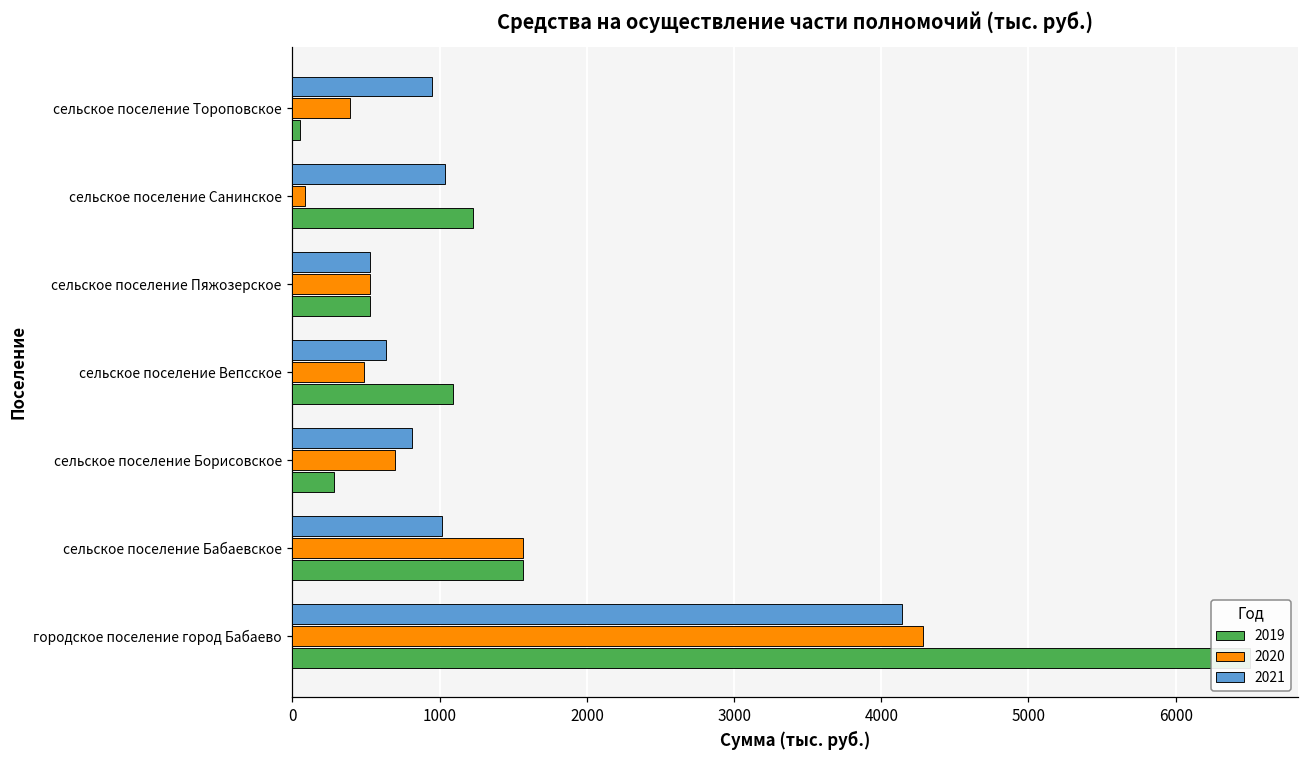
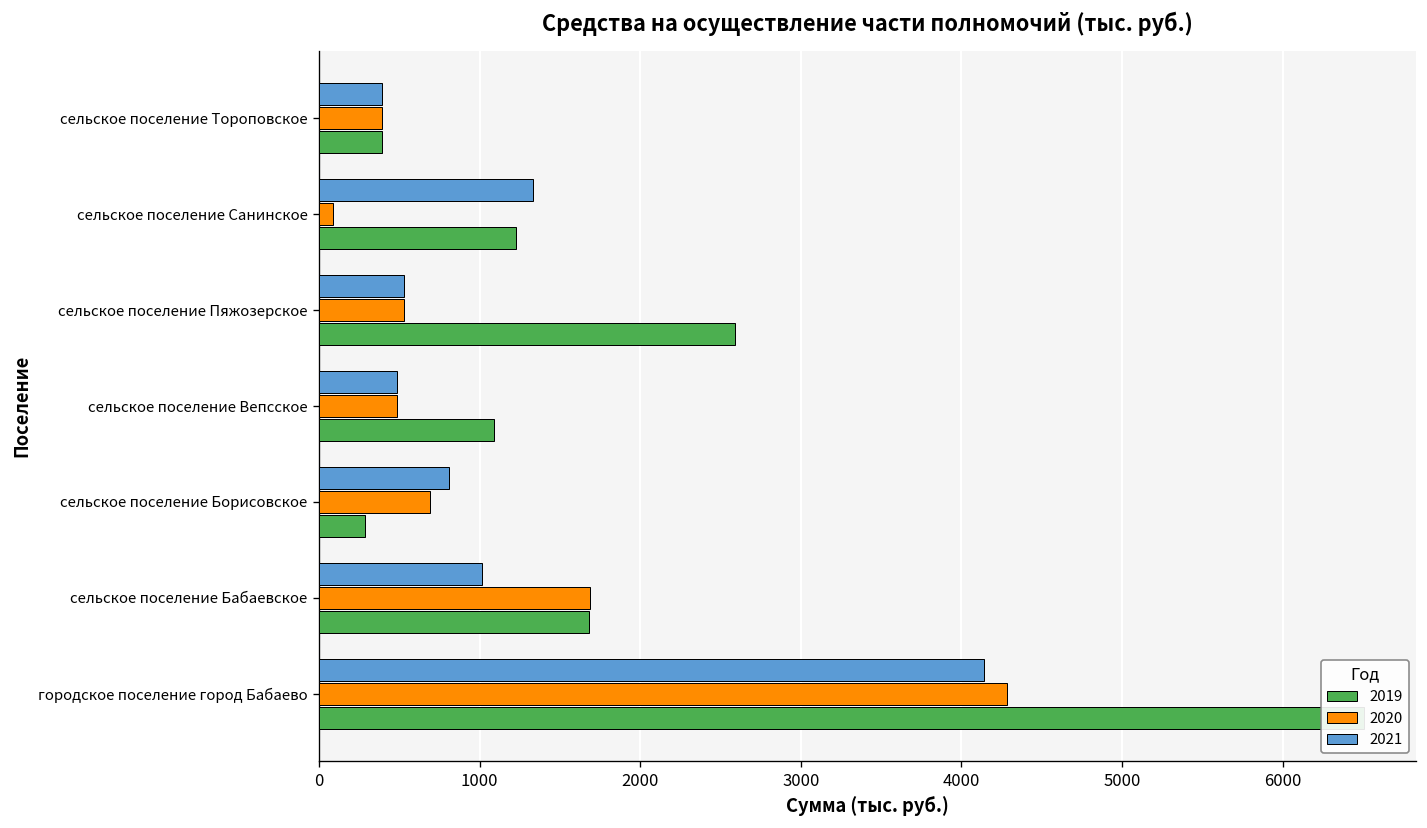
2021, сельское поселение Тороповское: 950 -> 390
2019, сельское поселение Тороповское: 50 -> 390
2021, сельское поселение Санинское: 1040 -> 1330
2019, сельское поселение Пяжозерское: 530 -> 2590
2021, сельское поселение Вепсское: 640 -> 480
2020, сельское поселение Бабаевское: 1560 -> 1690
2019, сельское поселение Бабаевское: 1560 -> 1680
